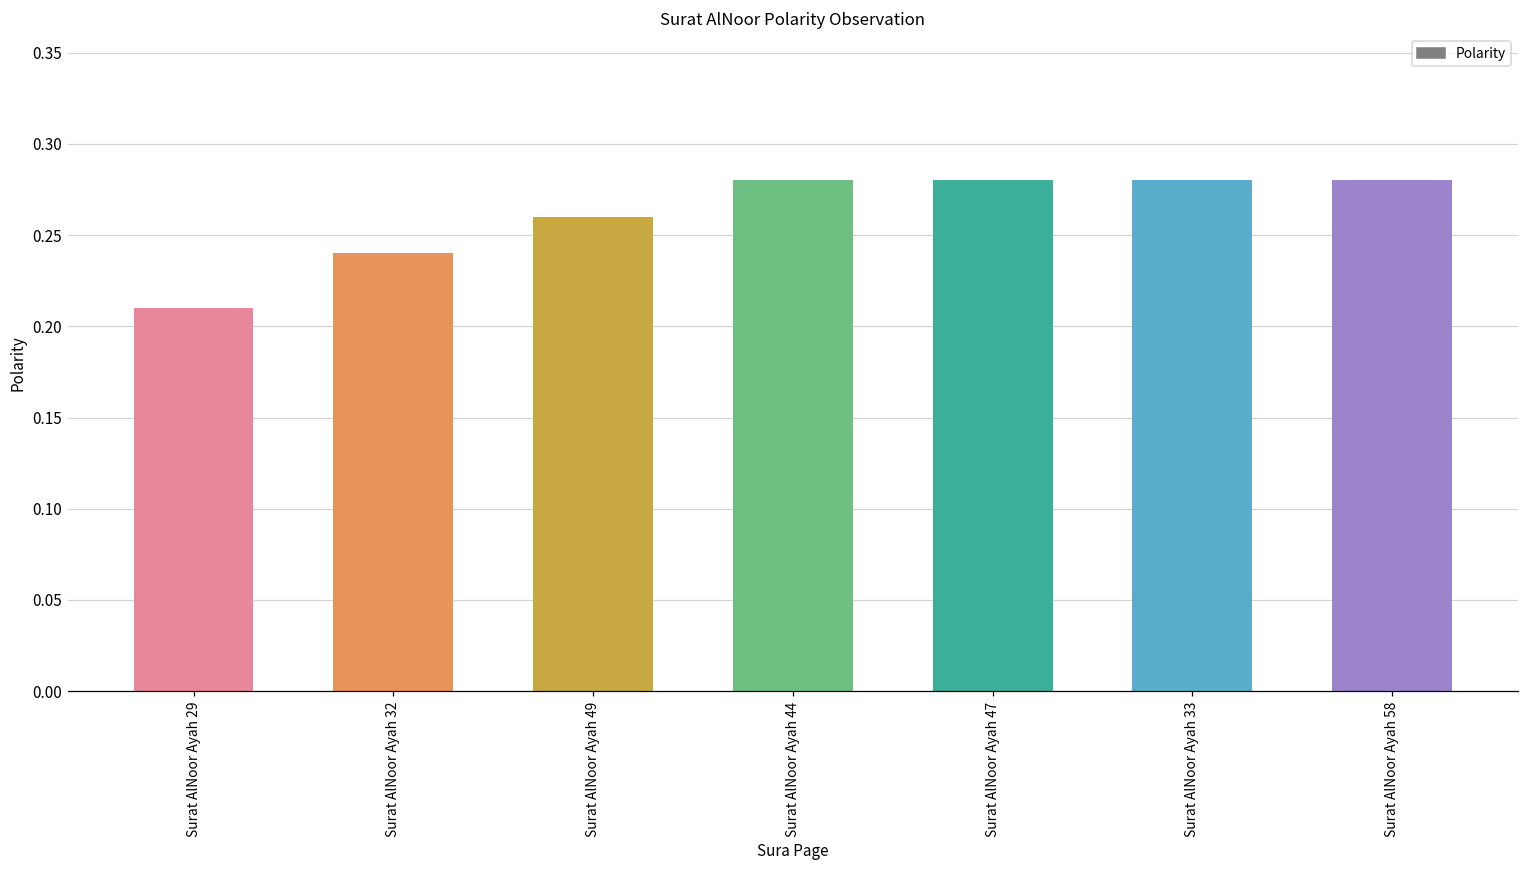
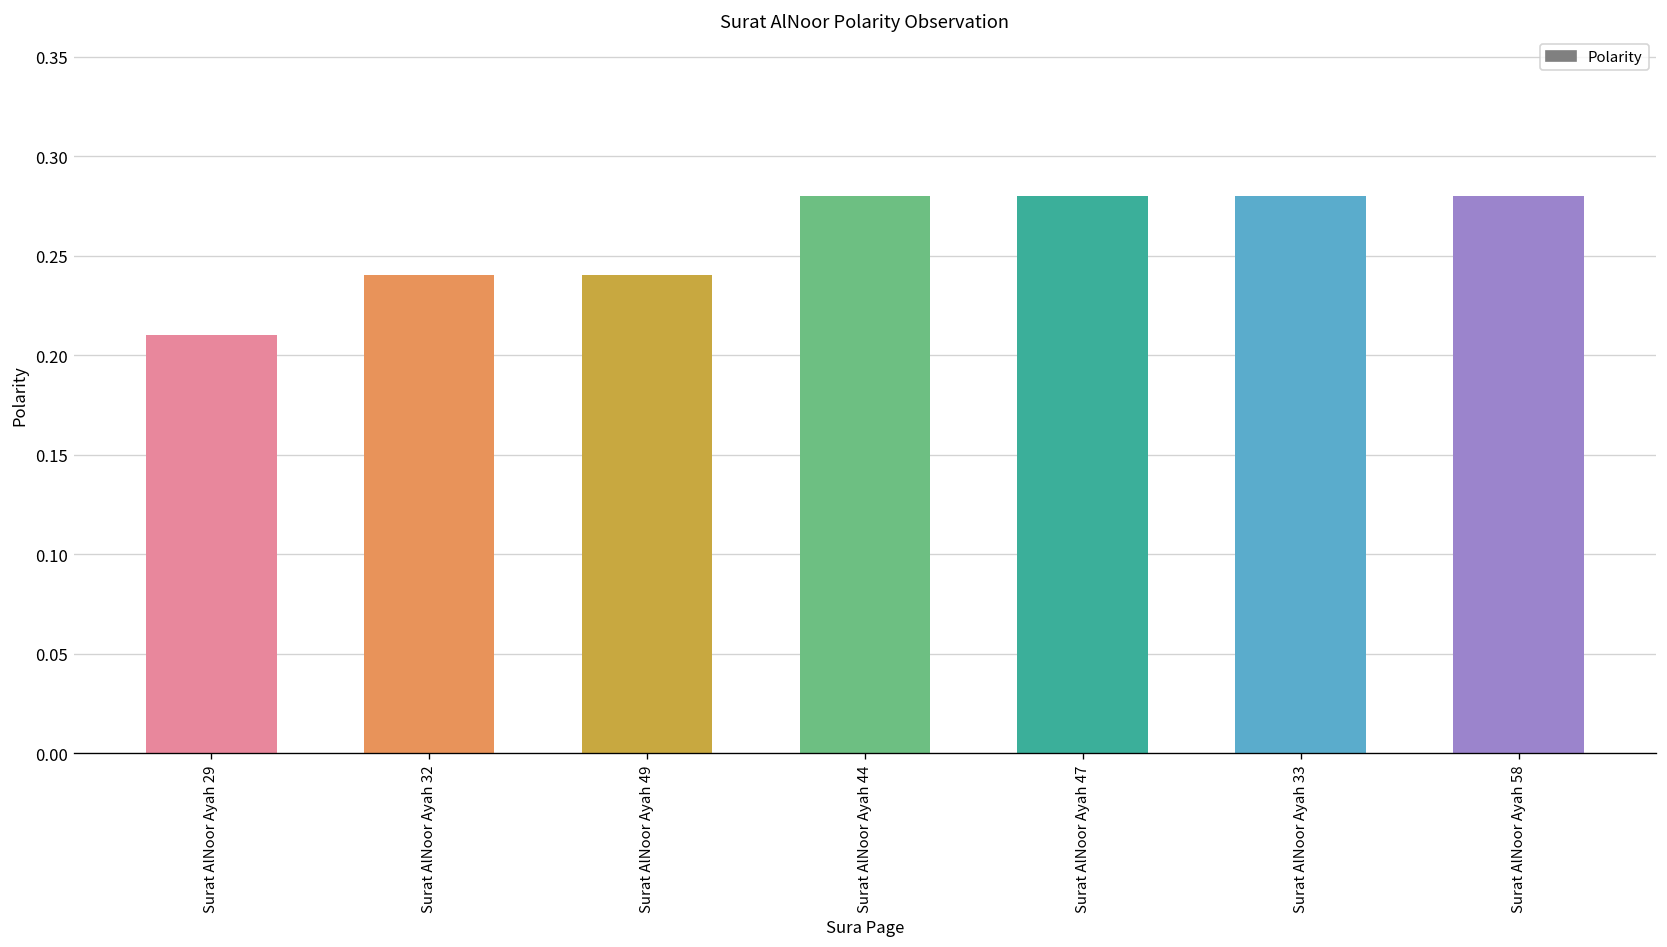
Surat AlNoor Ayah 49: 0.26 -> 0.24
